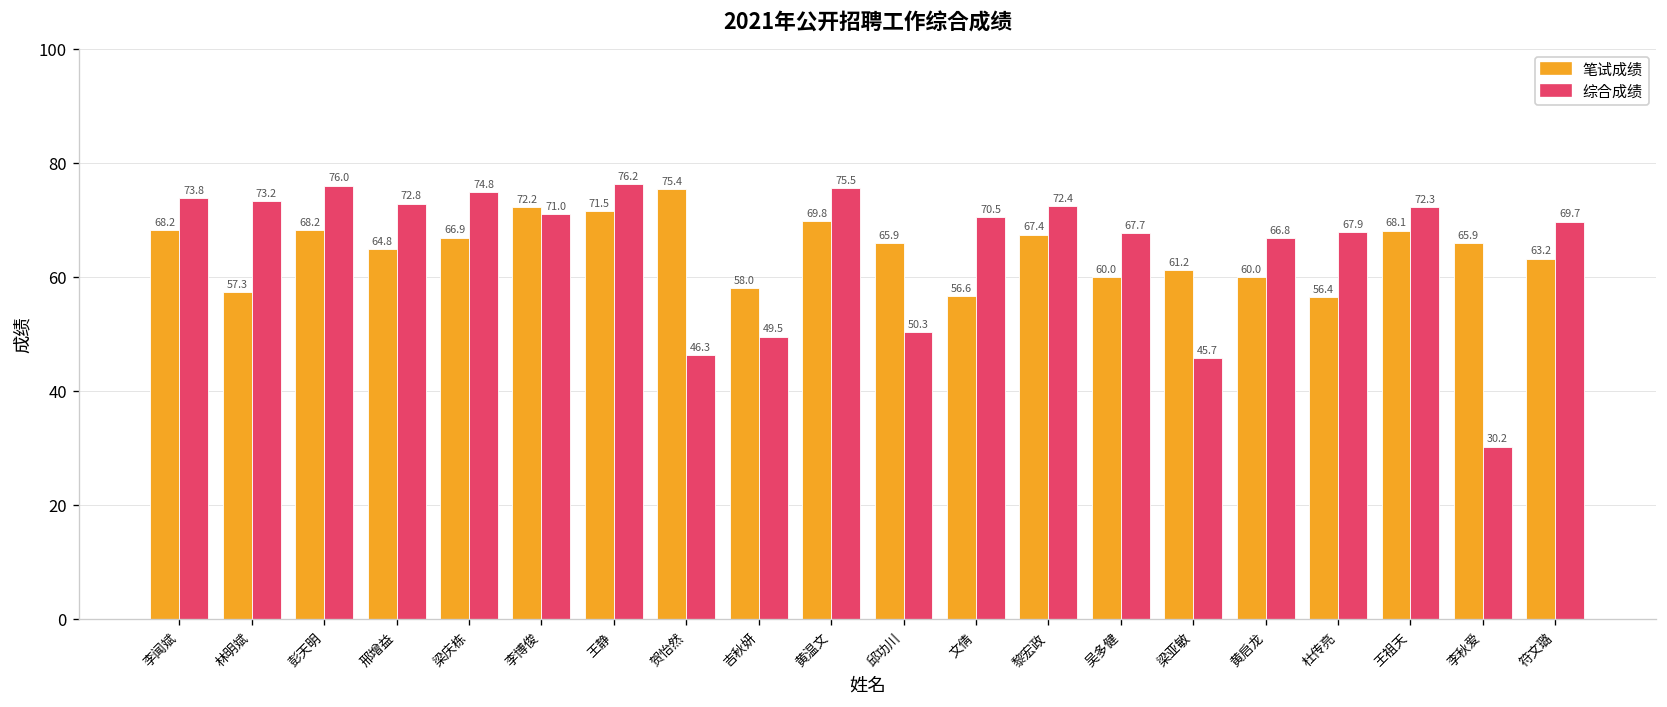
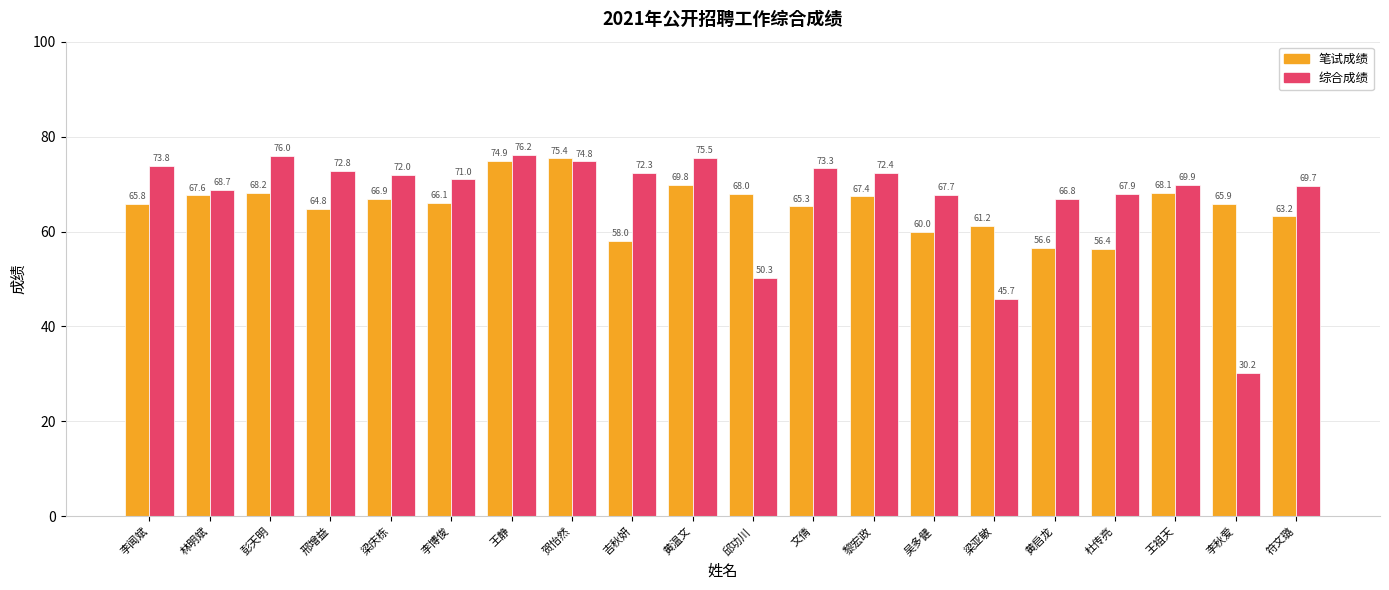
笔试成绩, 李闻斌: 68.2 -> 65.8
笔试成绩, 林明斌: 57.3 -> 67.6
综合成绩, 林明斌: 73.2 -> 68.7
综合成绩, 梁庆栋: 74.8 -> 72.0
笔试成绩, 李博俊: 72.2 -> 66.1
笔试成绩, 王静: 71.5 -> 74.9
综合成绩, 贺怡然: 46.3 -> 74.8
综合成绩, 吉秋妍: 49.5 -> 72.3
笔试成绩, 邱功川: 65.9 -> 68.0
笔试成绩, 文倩: 56.6 -> 65.3
综合成绩, 文倩: 70.5 -> 73.3
笔试成绩, 黄启龙: 60.0 -> 56.6
综合成绩, 王祖天: 72.3 -> 69.9
